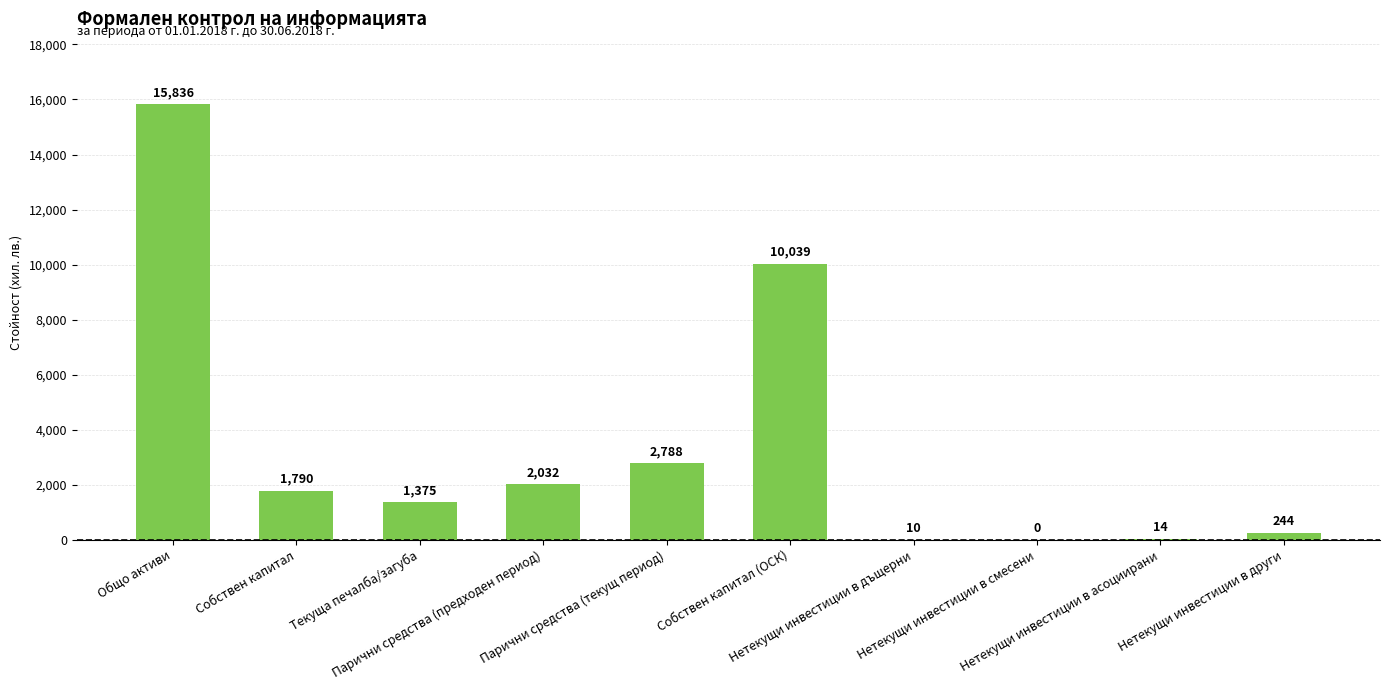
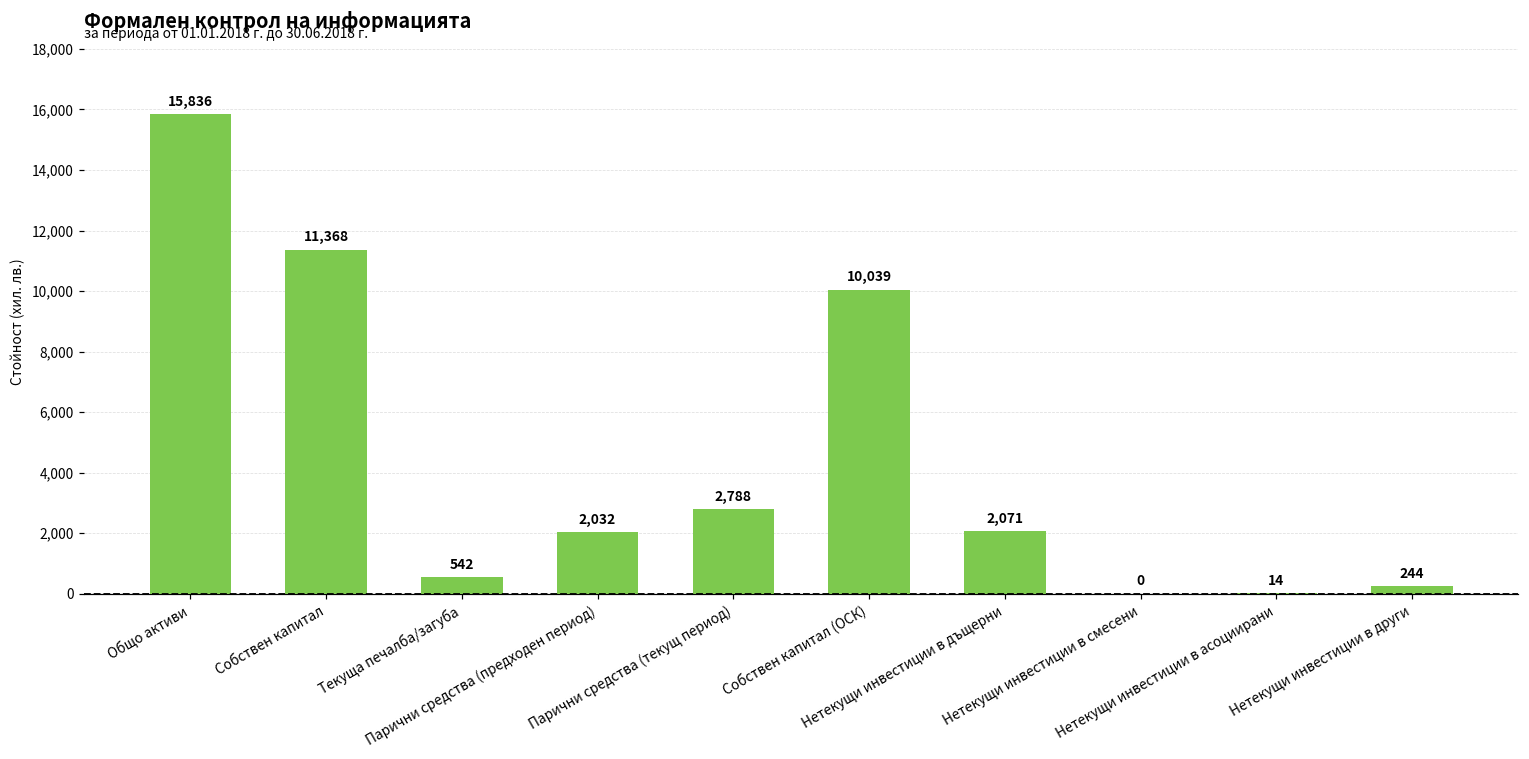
Собствен капитал: 1,790 -> 11,368
Текуща печалба/загуба: 1,375 -> 542
Нетекущи инвестиции в дъщерни: 10 -> 2,071
